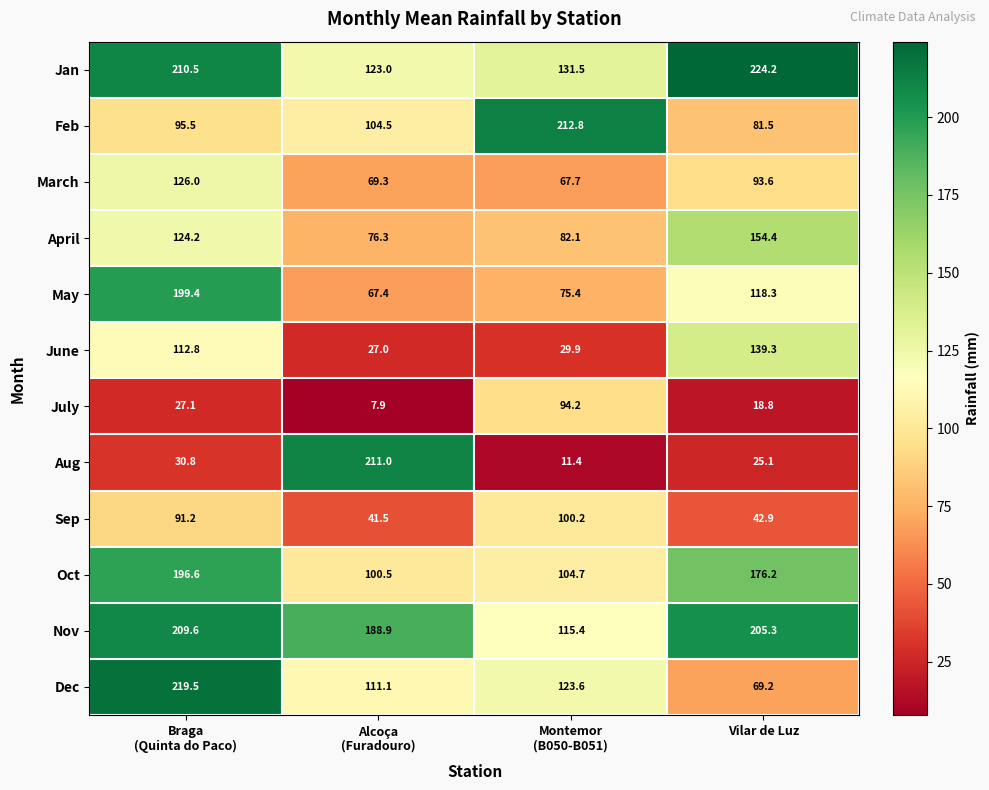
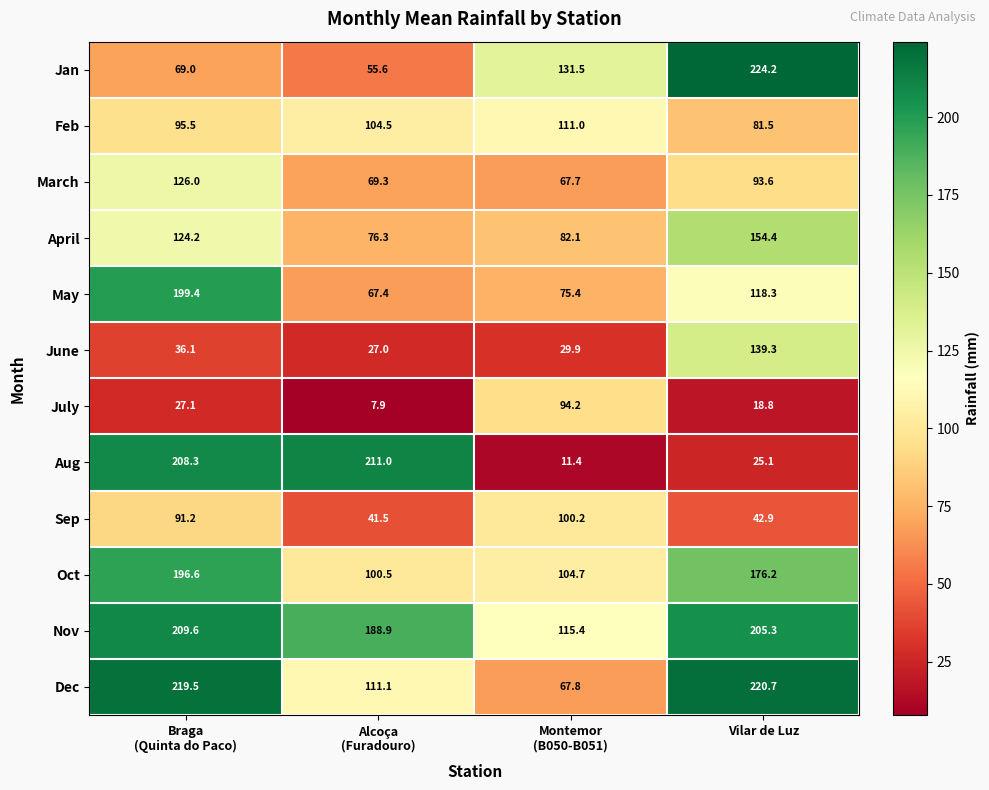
Jan, Braga (Quinta do Paco): 210.5 -> 69.0
Jan, Alcoça (Furadouro): 123.0 -> 55.6
Feb, Montemor (B050-B051): 212.8 -> 111.0
June, Braga (Quinta do Paco): 112.8 -> 36.1
Aug, Braga (Quinta do Paco): 30.8 -> 208.3
Dec, Montemor (B050-B051): 123.6 -> 67.8
Dec, Vilar de Luz: 69.2 -> 220.7
